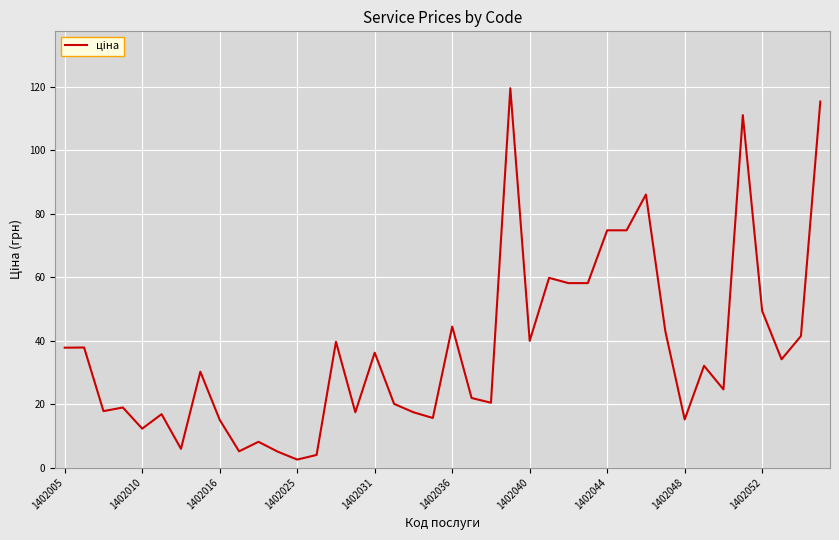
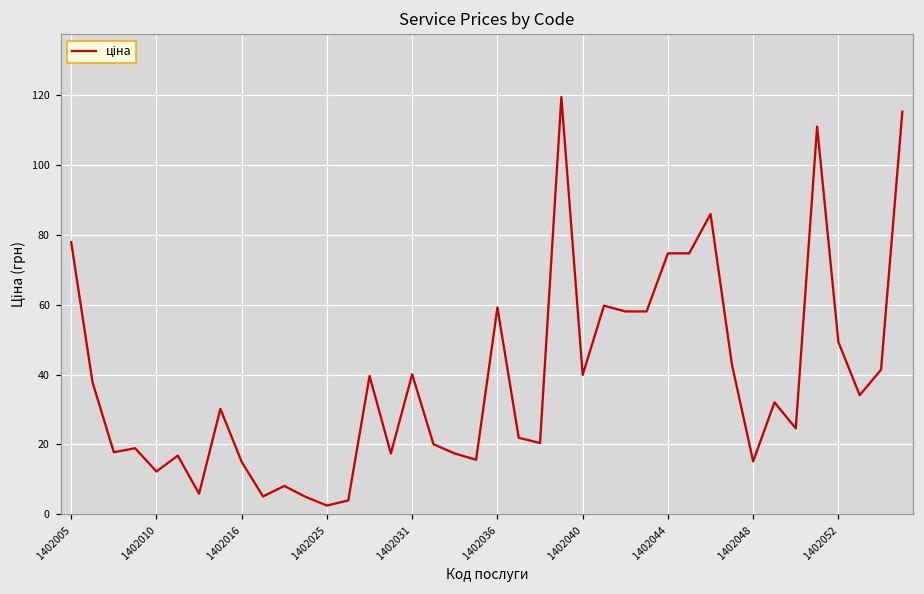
1402005: 38 -> 78
1402031: 36 -> 40
1402036: 44 -> 59
